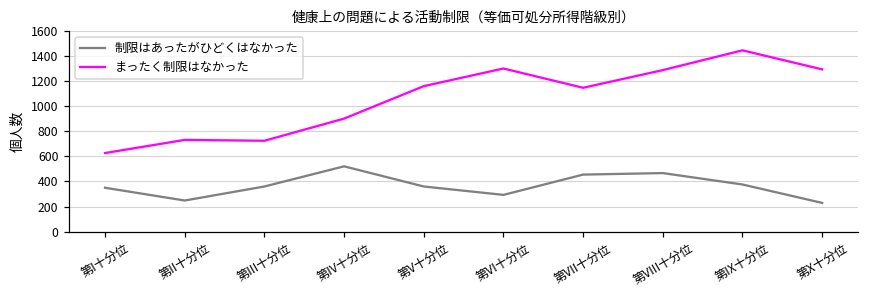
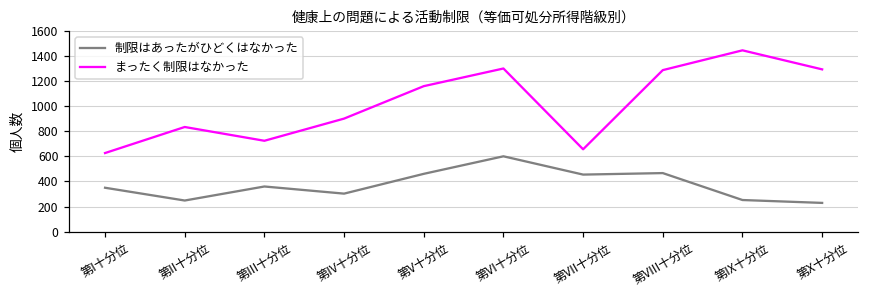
まったく制限はなかった, 第II十分位: 730 -> 840
制限はあったがひどくはなかった, 第IV十分位: 520 -> 300
制限はあったがひどくはなかった, 第V十分位: 360 -> 460
制限はあったがひどくはなかった, 第VI十分位: 290 -> 600
まったく制限はなかった, 第VII十分位: 1150 -> 660
制限はあったがひどくはなかった, 第IX十分位: 380 -> 250
